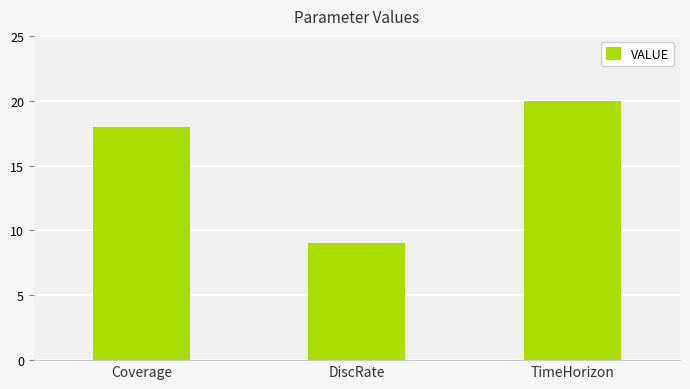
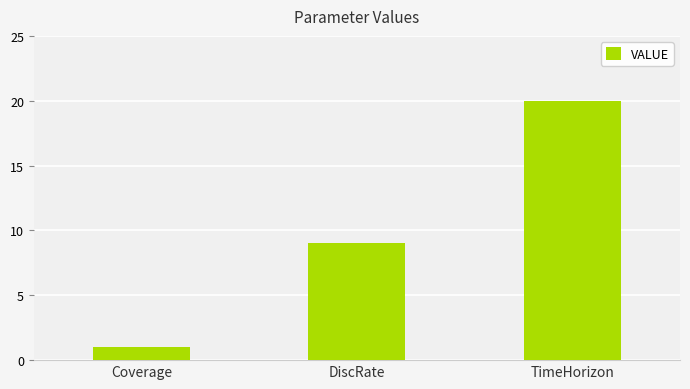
Coverage: 18 -> 1
